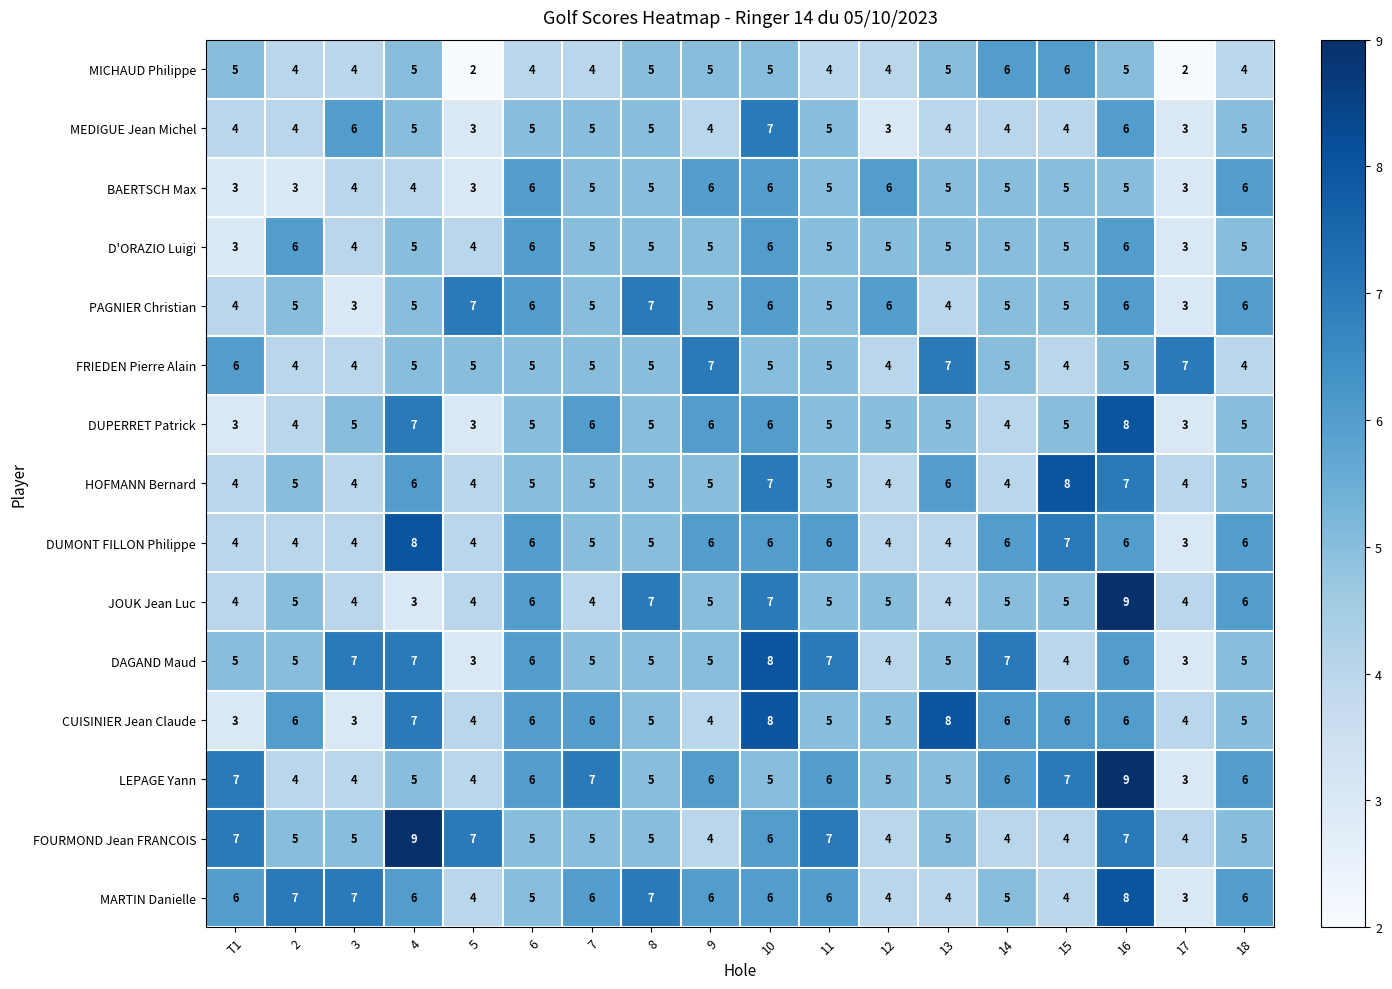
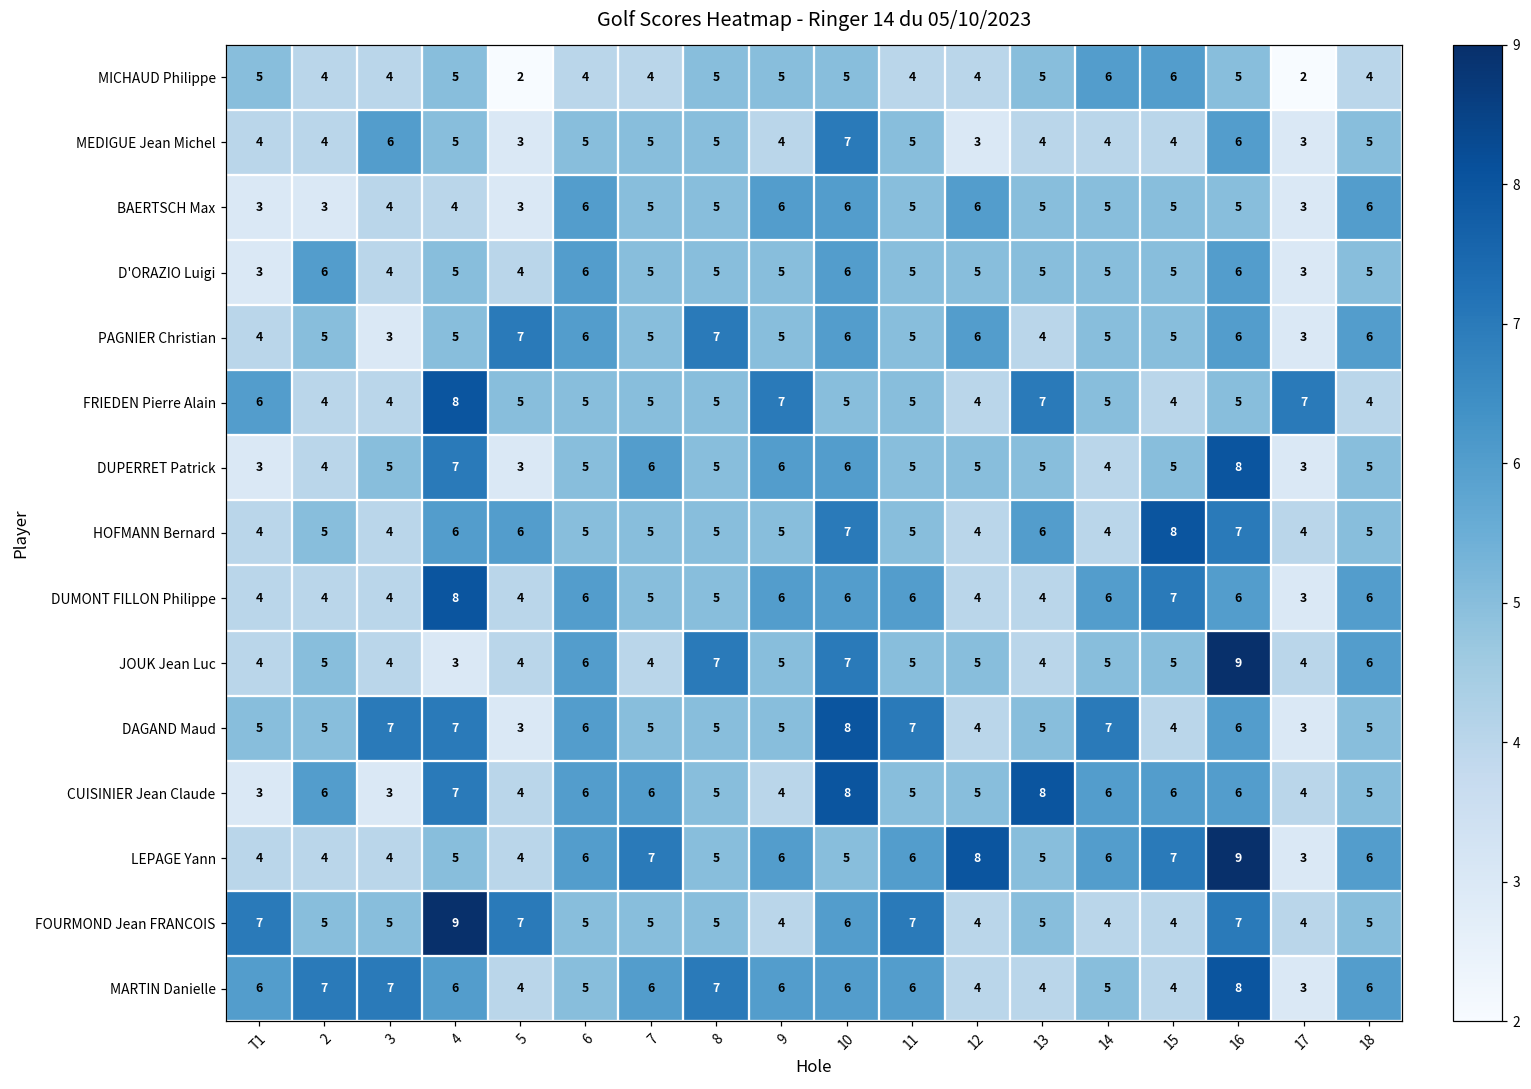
FRIEDEN Pierre Alain, 4: 5 -> 8
HOFMANN Bernard, 5: 4 -> 6
LEPAGE Yann, T1: 7 -> 4
LEPAGE Yann, 12: 5 -> 8
